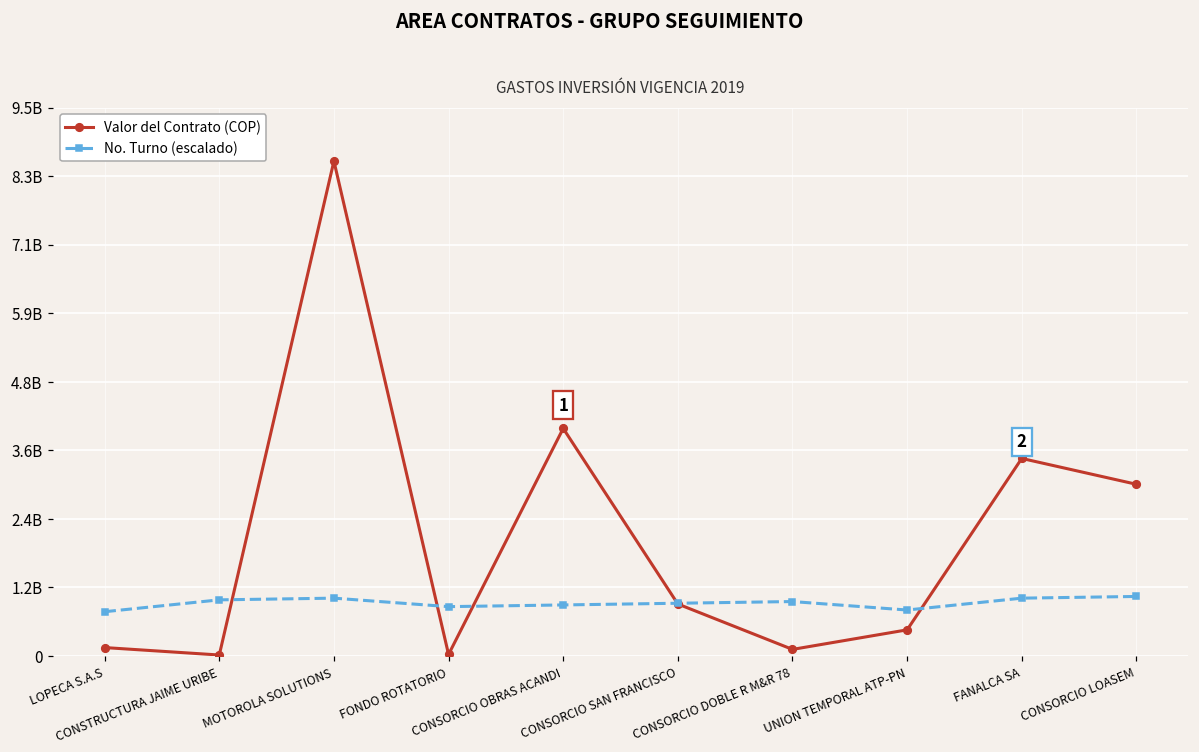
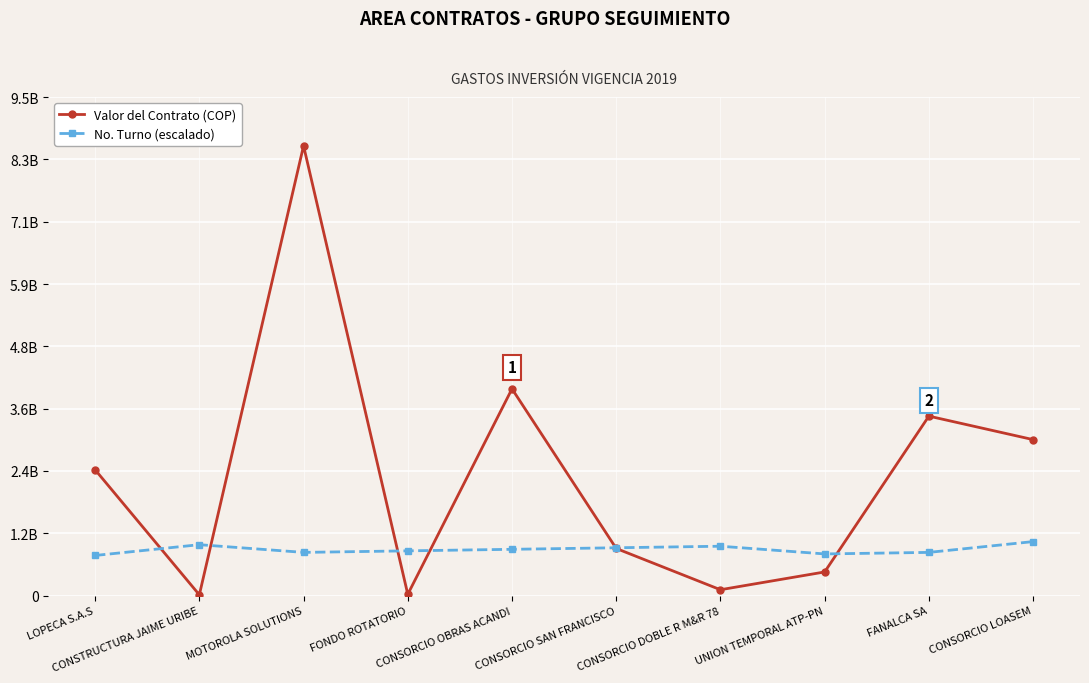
Valor del Contrato (COP), LOPECA S.A.S: 100000000 -> 2400000000
No. Turno (escalado), MOTOROLA SOLUTIONS: 1000000000 -> 800000000
No. Turno (escalado), FANALCA SA: 1000000000 -> 800000000
